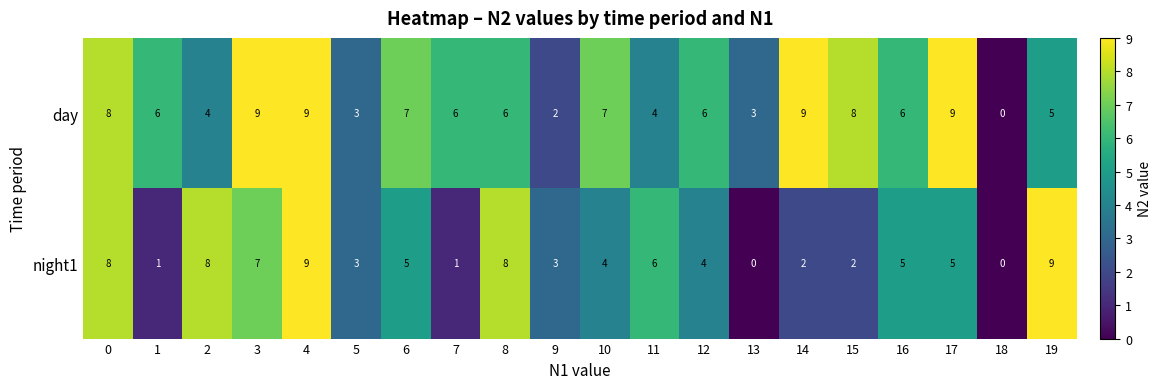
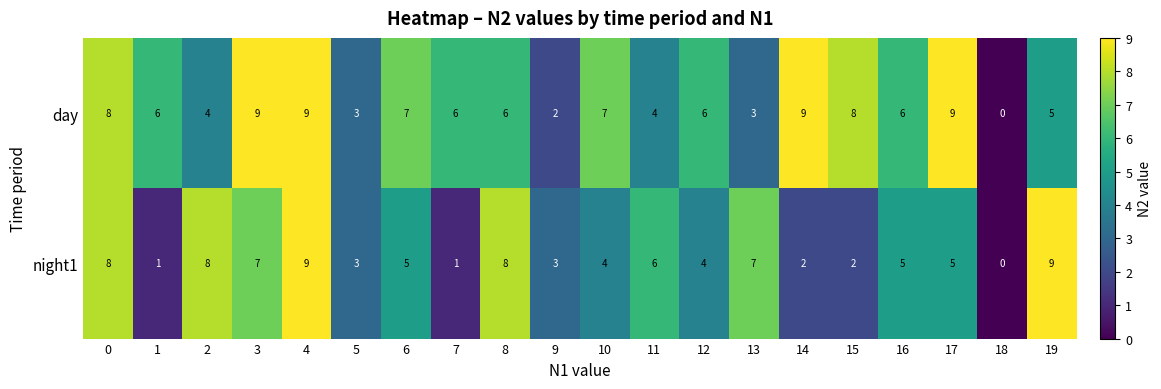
night1, 13: 0 -> 7
